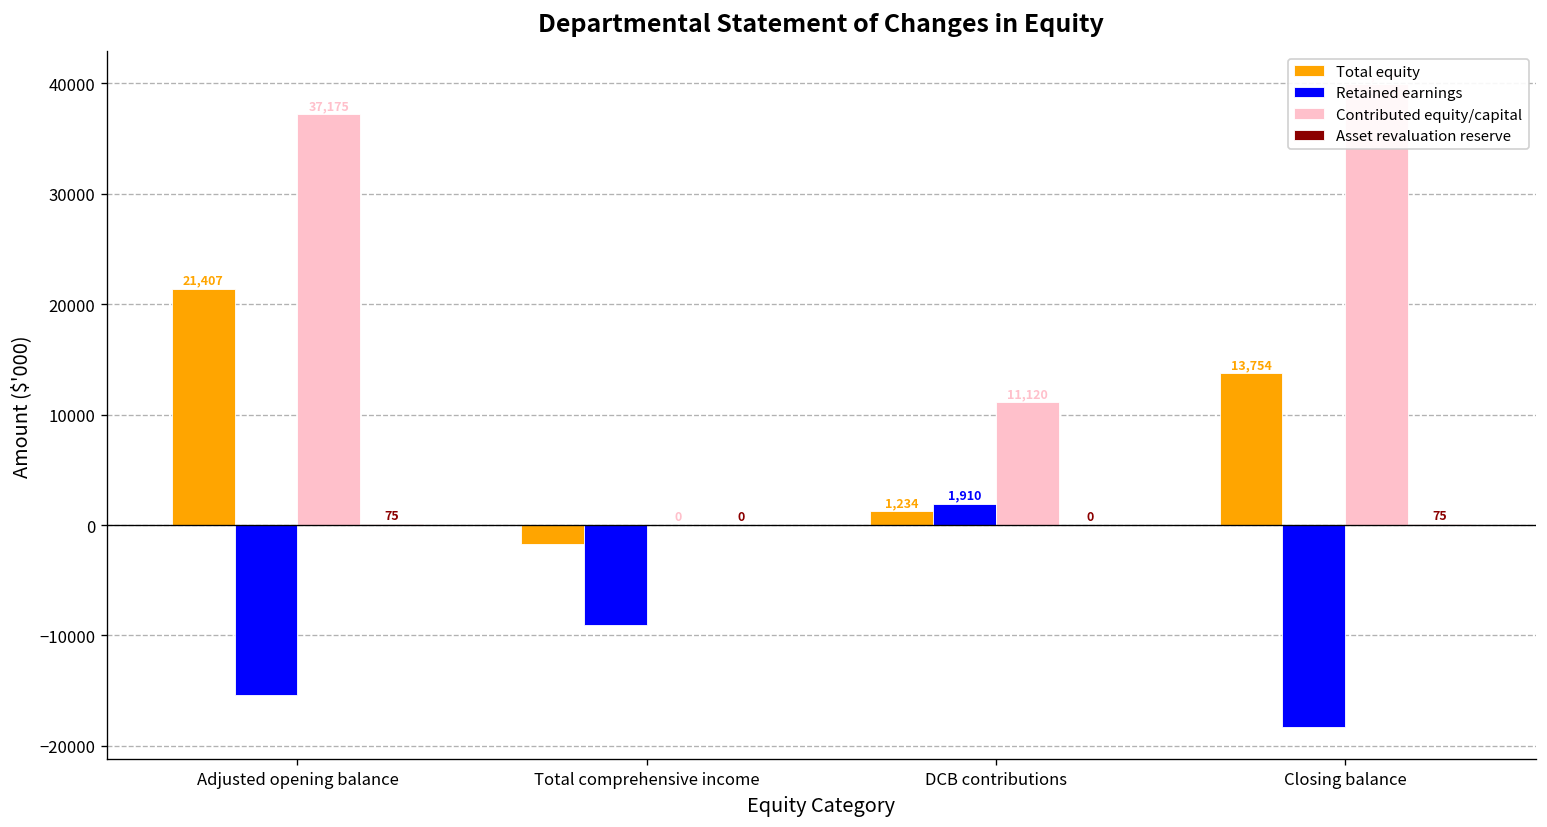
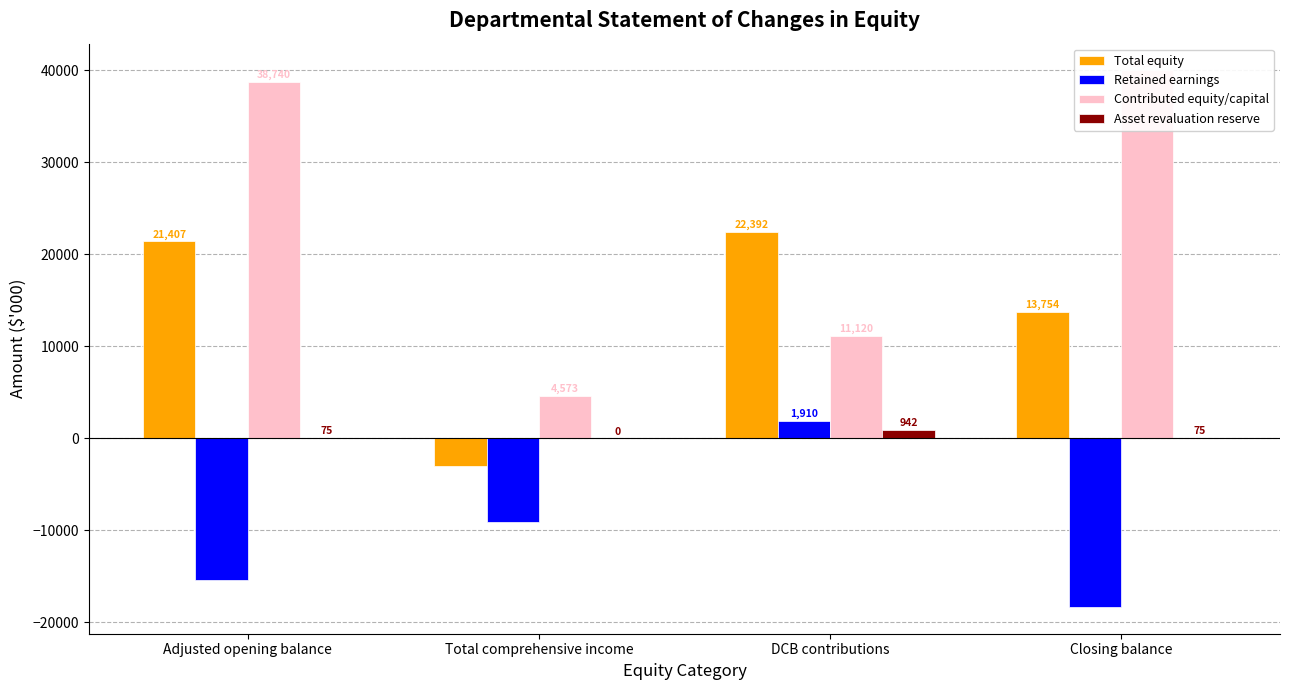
Contributed equity/capital, Adjusted opening balance: 37,175 -> 38,740
Total equity, Total comprehensive income: -2000 -> -3000
Contributed equity/capital, Total comprehensive income: 0 -> 4,573
Total equity, DCB contributions: 1,234 -> 22,392
Asset revaluation reserve, DCB contributions: 0 -> 942
